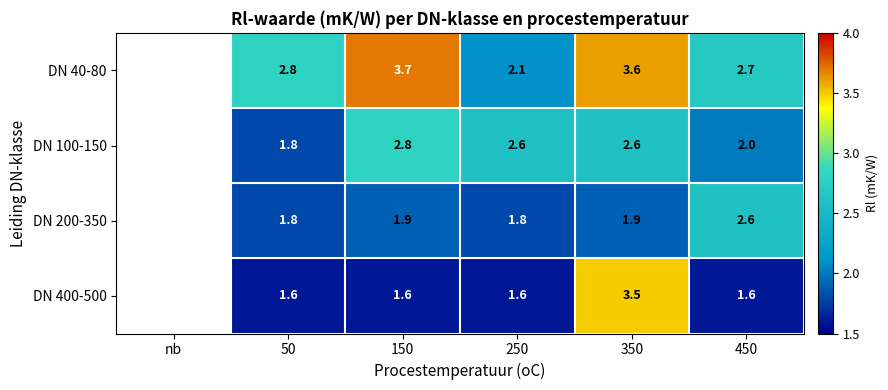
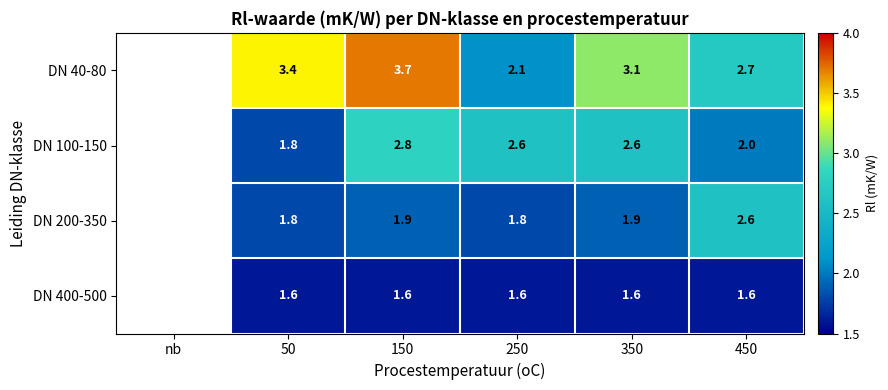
DN 40-80, 50: 2.8 -> 3.4
DN 40-80, 350: 3.6 -> 3.1
DN 400-500, 350: 3.5 -> 1.6
